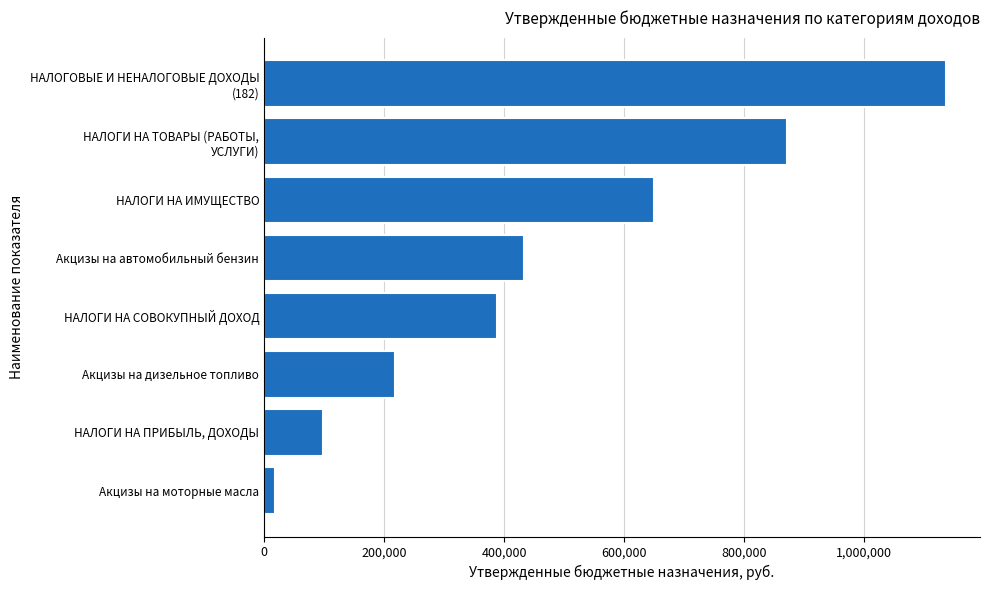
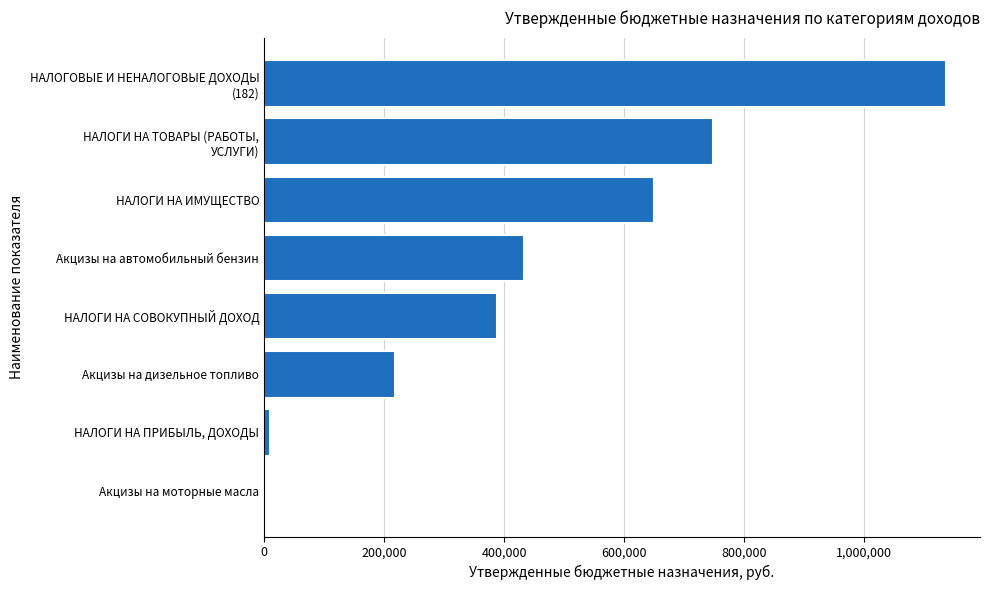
НАЛОГИ НА ТОВАРЫ (РАБОТЫ, УСЛУГИ): 870,000 -> 750,000
НАЛОГИ НА ПРИБЫЛЬ, ДОХОДЫ: 100,000 -> 10,000
Акцизы на моторные масла: 20,000 -> 0
